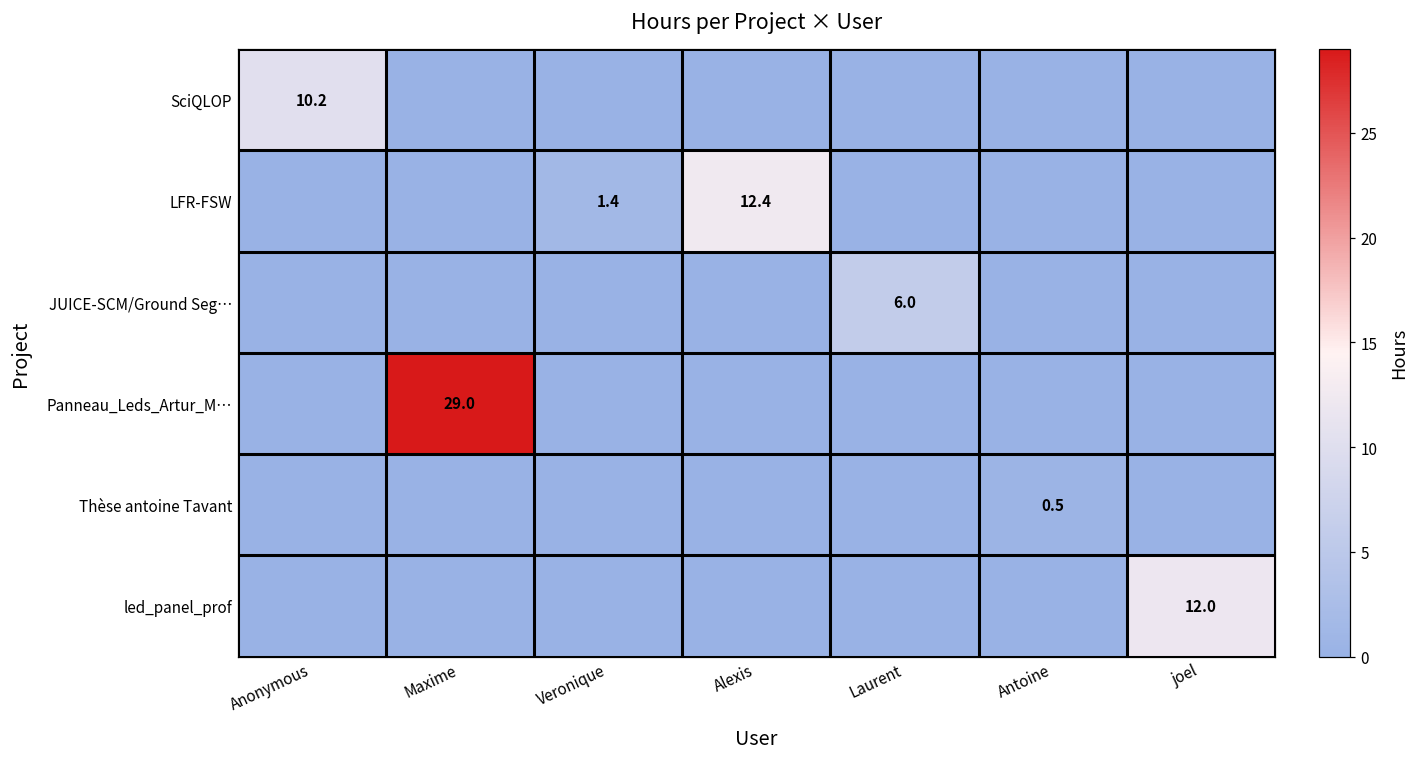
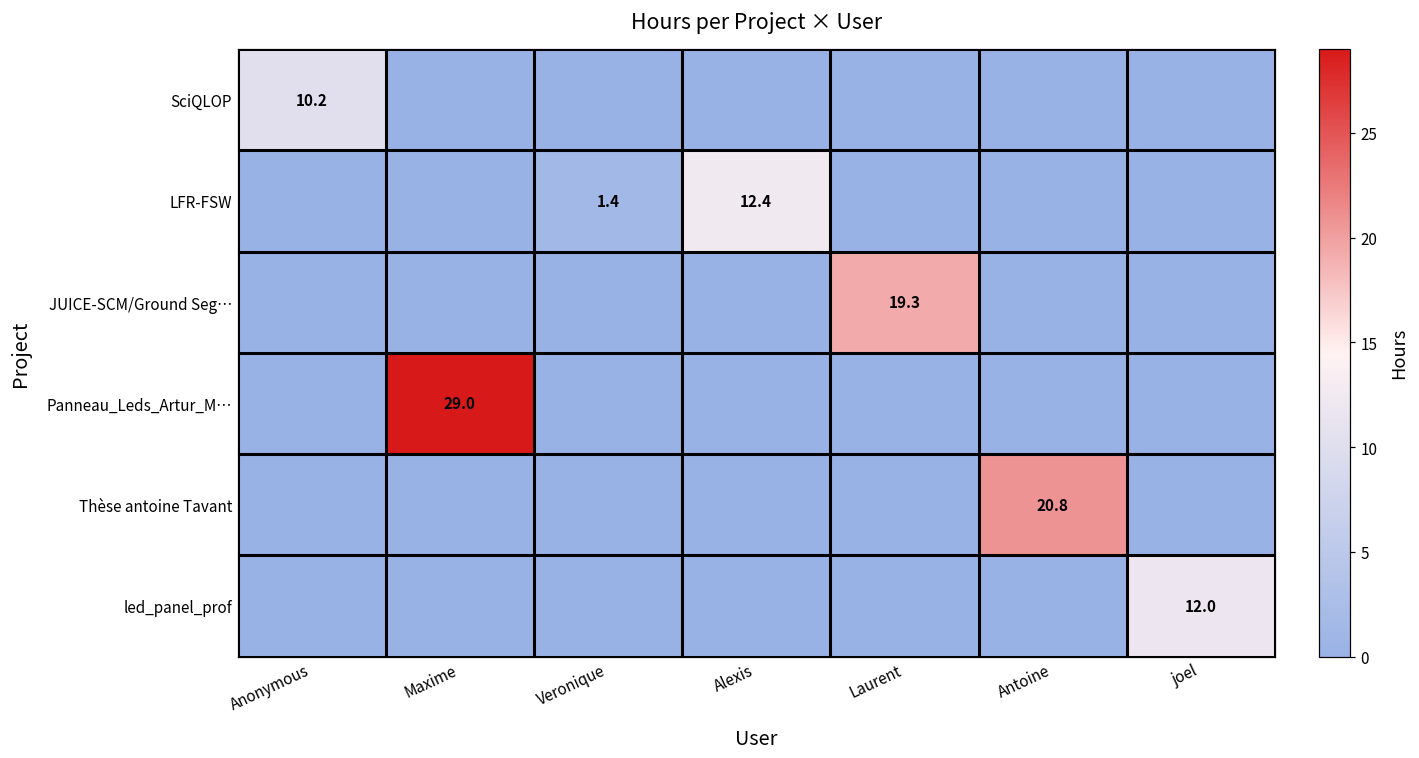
JUICE-SCM/Ground Seg…, Laurent: 6.0 -> 19.3
Thèse antoine Tavant, Antoine: 0.5 -> 20.8
